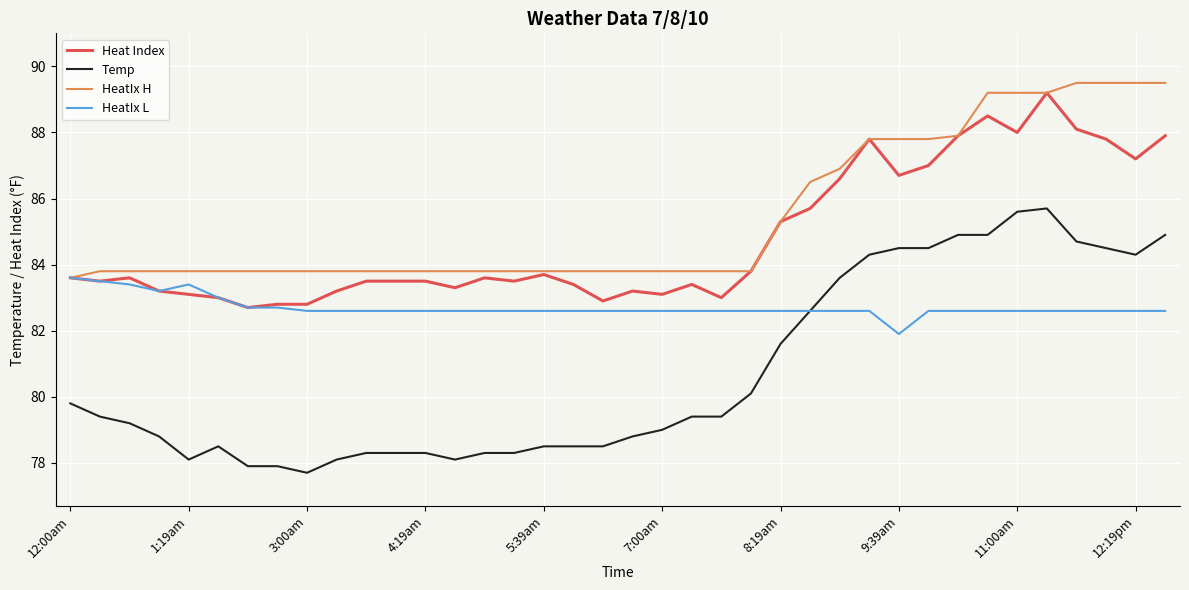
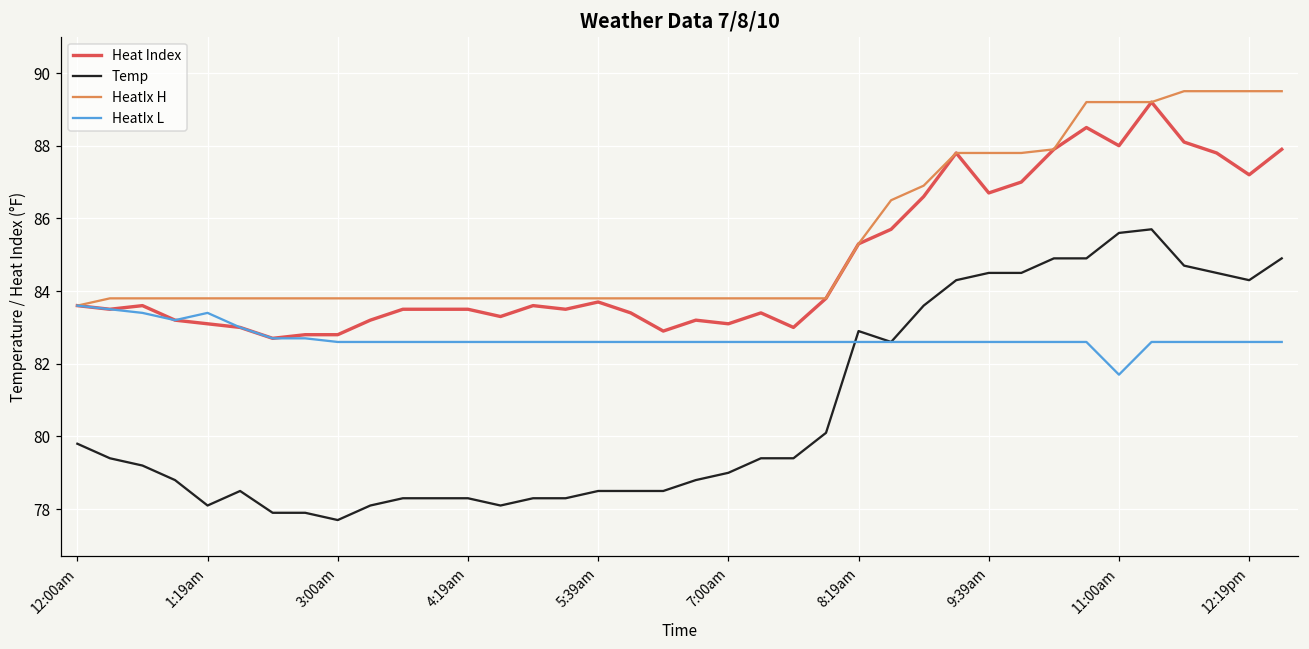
Temp, 8:19am: 81.6 -> 82.9
HeatIx L, 9:39am: 81.9 -> 82.6
HeatIx L, 11:00am: 82.6 -> 81.7
